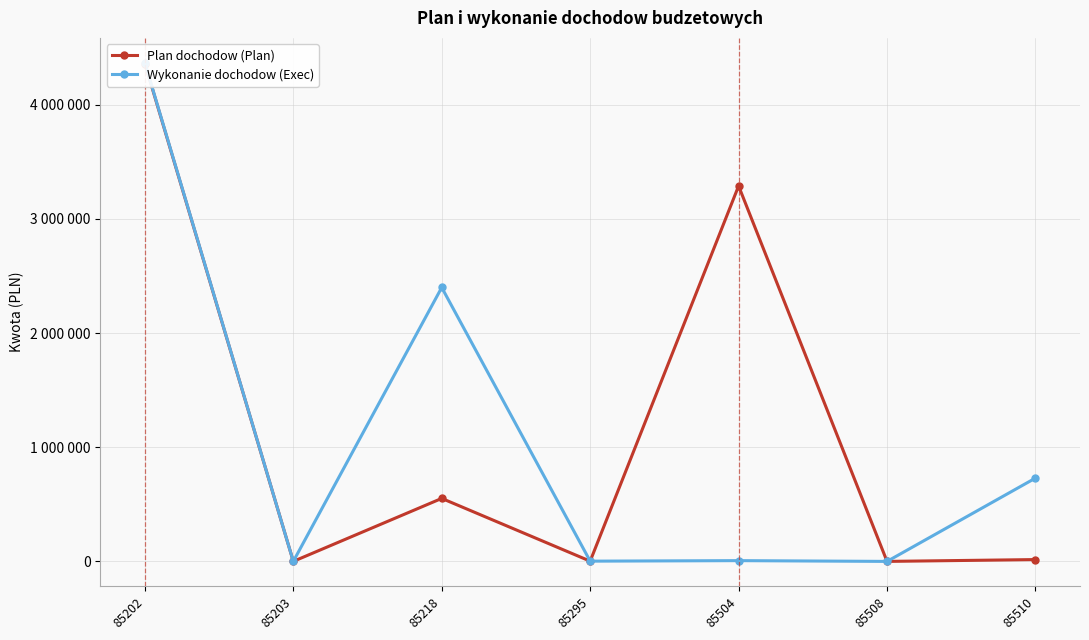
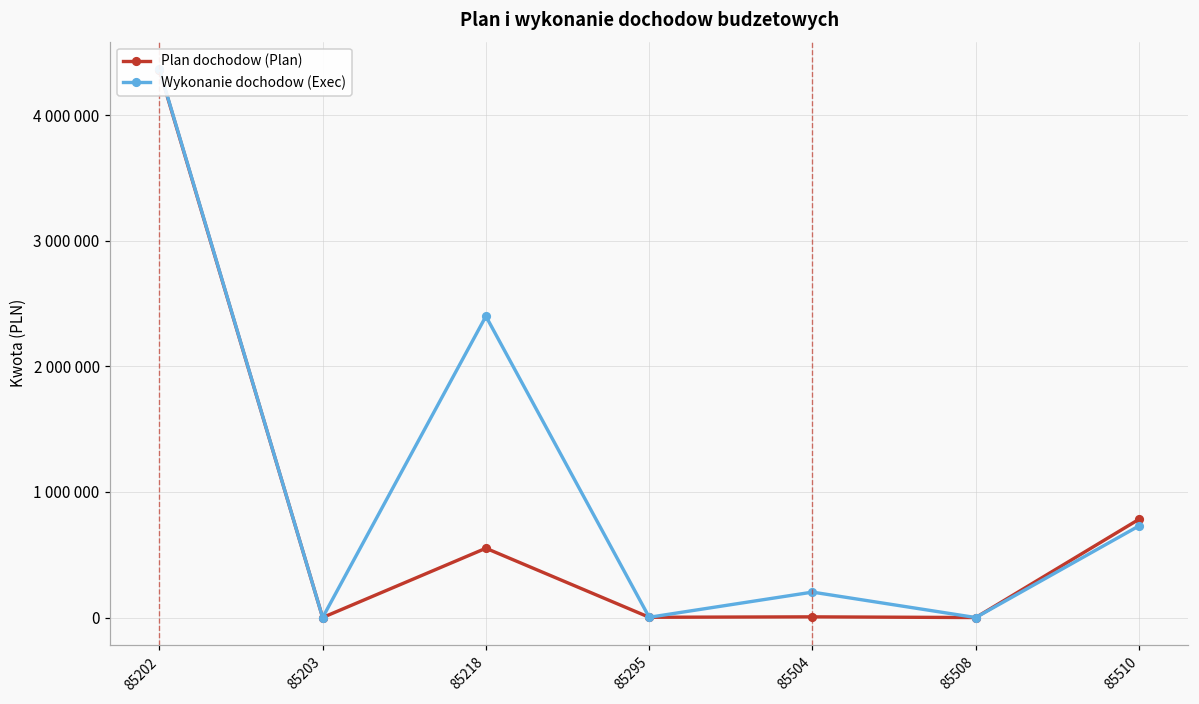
Plan dochodow (Plan), 85504: 3290000 -> 10000
Wykonanie dochodow (Exec), 85504: 10000 -> 200000
Plan dochodow (Plan), 85510: 20000 -> 780000
